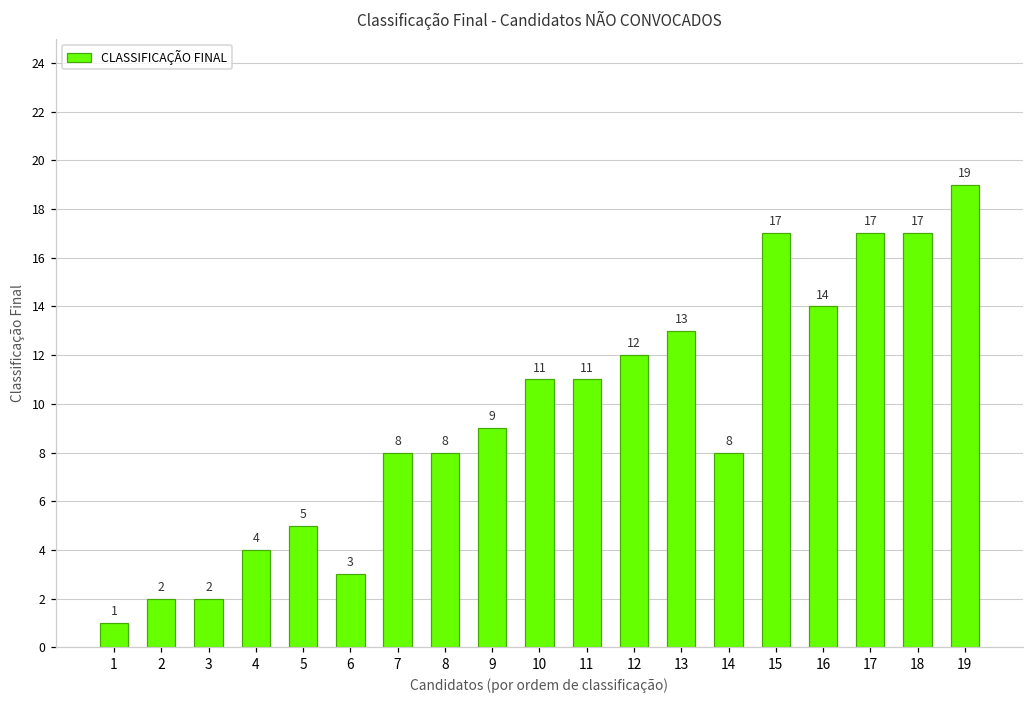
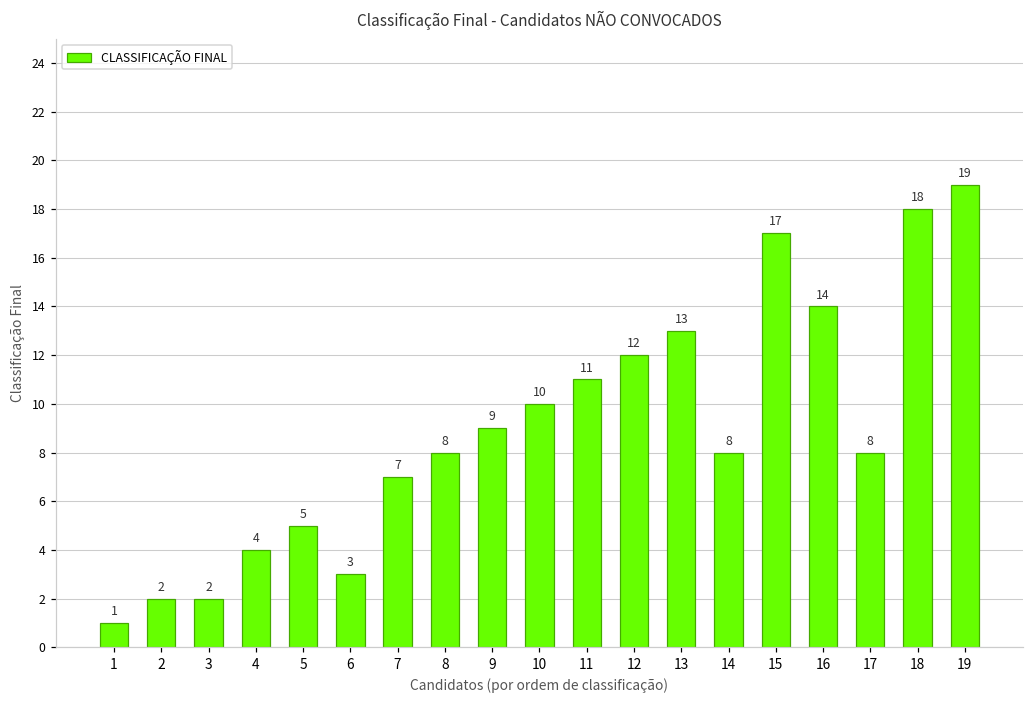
7: 8 -> 7
10: 11 -> 10
17: 17 -> 8
18: 17 -> 18
